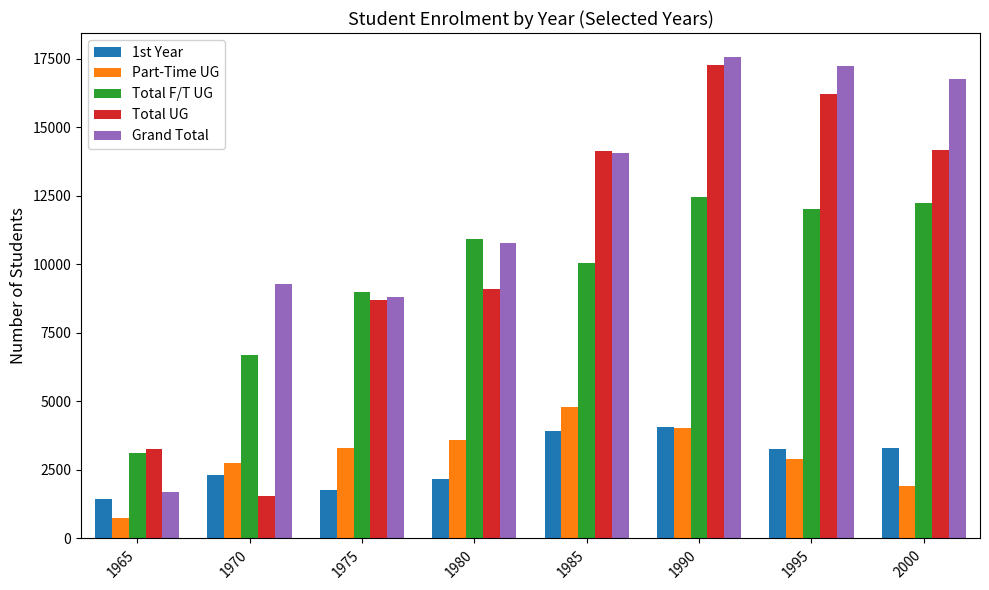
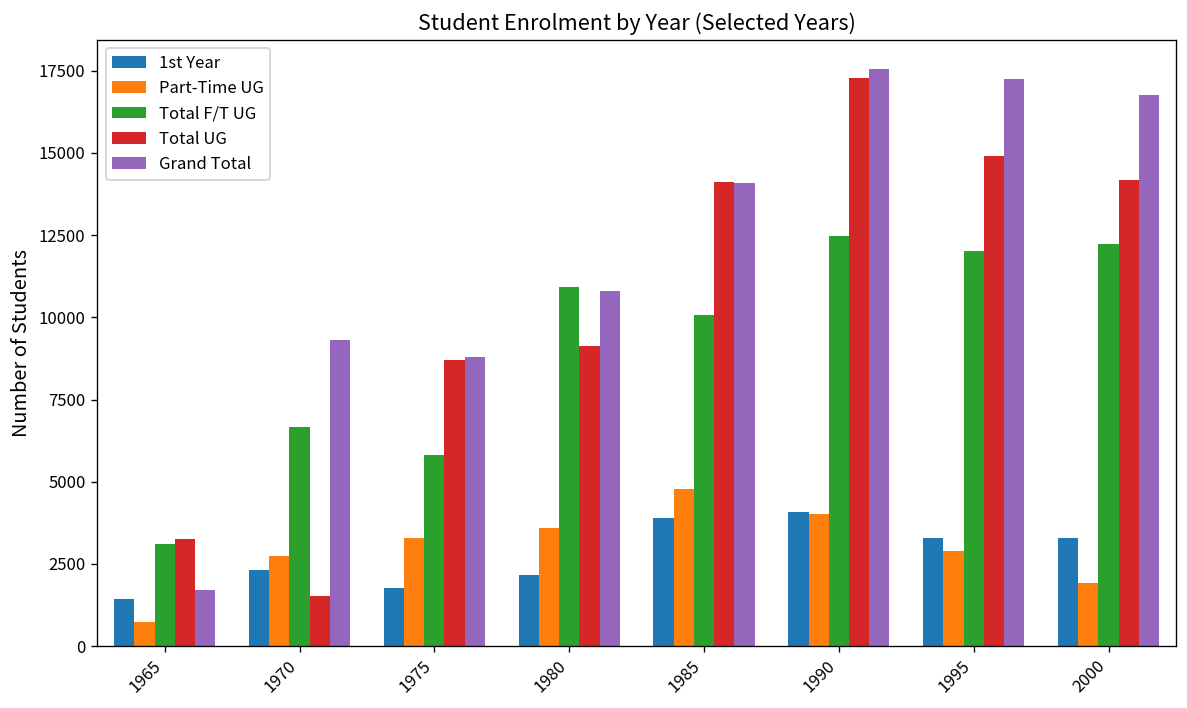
Total F/T UG, 1975: 9000 -> 5800
Total UG, 1995: 16200 -> 14900
